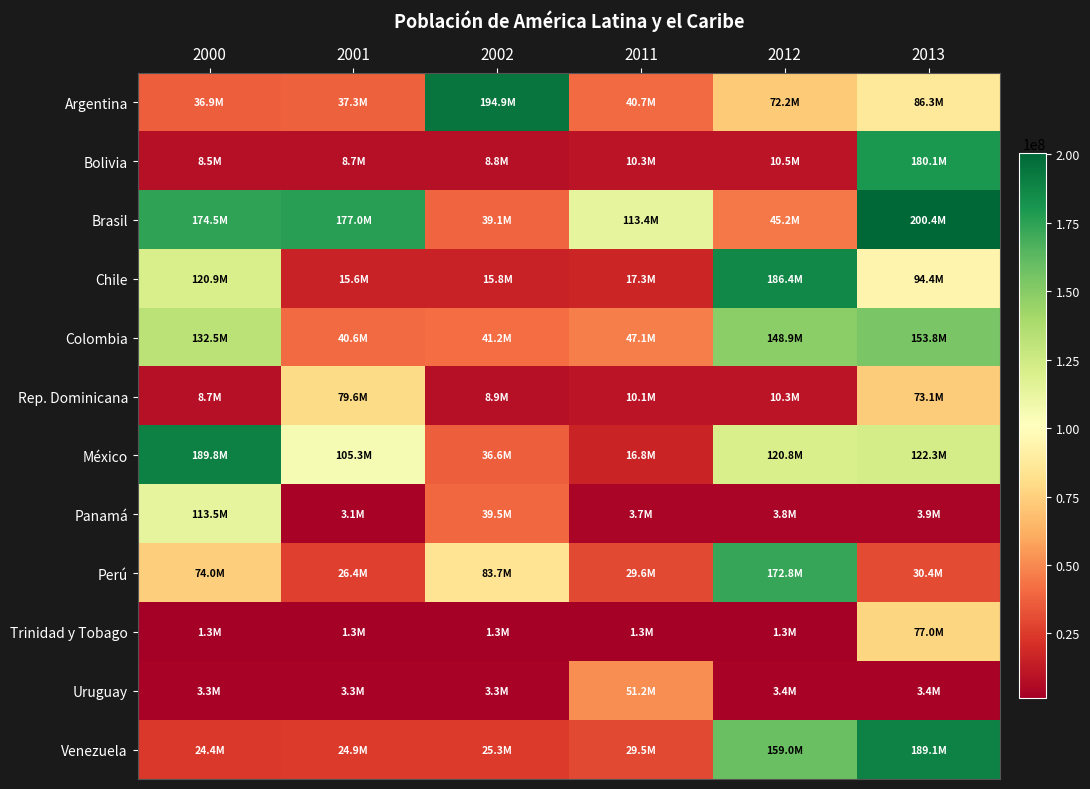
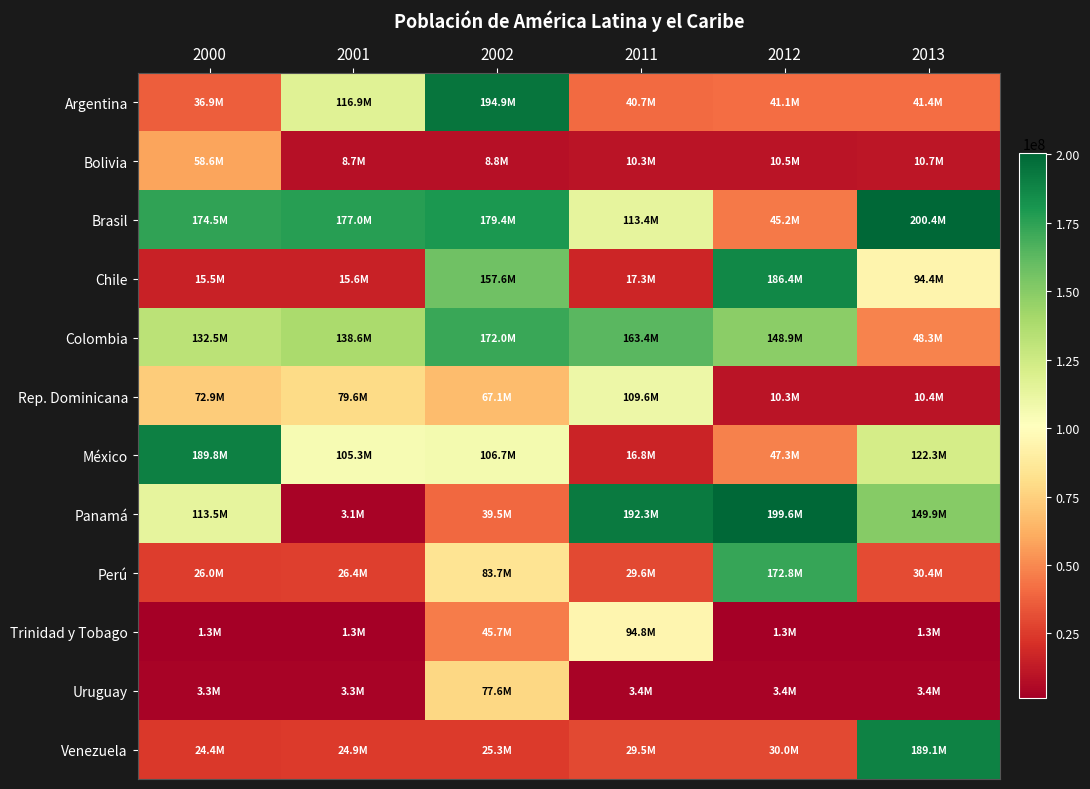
Argentina, 2001: 37.3M -> 116.9M
Argentina, 2012: 72.2M -> 41.1M
Argentina, 2013: 86.3M -> 41.4M
Bolivia, 2000: 8.5M -> 58.6M
Bolivia, 2013: 180.1M -> 10.7M
Brasil, 2002: 39.1M -> 179.4M
Chile, 2000: 120.9M -> 15.5M
Chile, 2002: 15.8M -> 157.6M
Colombia, 2001: 40.6M -> 138.6M
Colombia, 2002: 41.2M -> 172.0M
Colombia, 2011: 47.1M -> 163.4M
Colombia, 2013: 153.8M -> 48.3M
Rep. Dominicana, 2000: 8.7M -> 72.9M
Rep. Dominicana, 2002: 8.9M -> 67.1M
Rep. Dominicana, 2011: 10.1M -> 109.6M
Rep. Dominicana, 2013: 73.1M -> 10.4M
México, 2002: 36.6M -> 106.7M
México, 2012: 120.8M -> 47.3M
Panamá, 2011: 3.7M -> 192.3M
Panamá, 2012: 3.8M -> 199.6M
Panamá, 2013: 3.9M -> 149.9M
Perú, 2000: 74.0M -> 26.0M
Trinidad y Tobago, 2002: 1.3M -> 45.7M
Trinidad y Tobago, 2011: 1.3M -> 94.8M
Trinidad y Tobago, 2013: 77.0M -> 1.3M
Uruguay, 2002: 3.3M -> 77.6M
Uruguay, 2011: 51.2M -> 3.4M
Venezuela, 2012: 159.0M -> 30.0M
